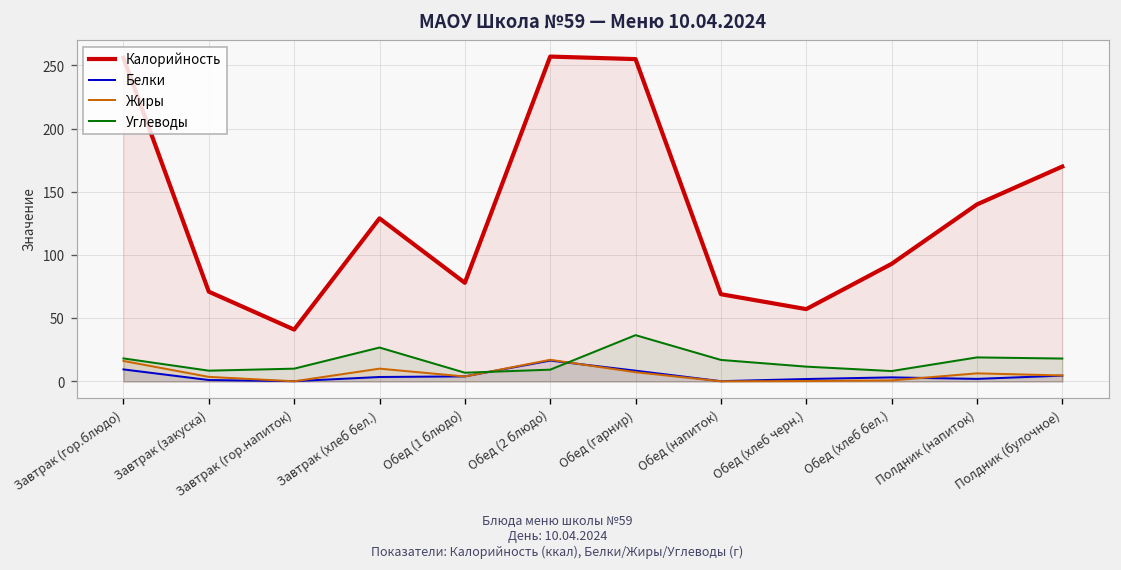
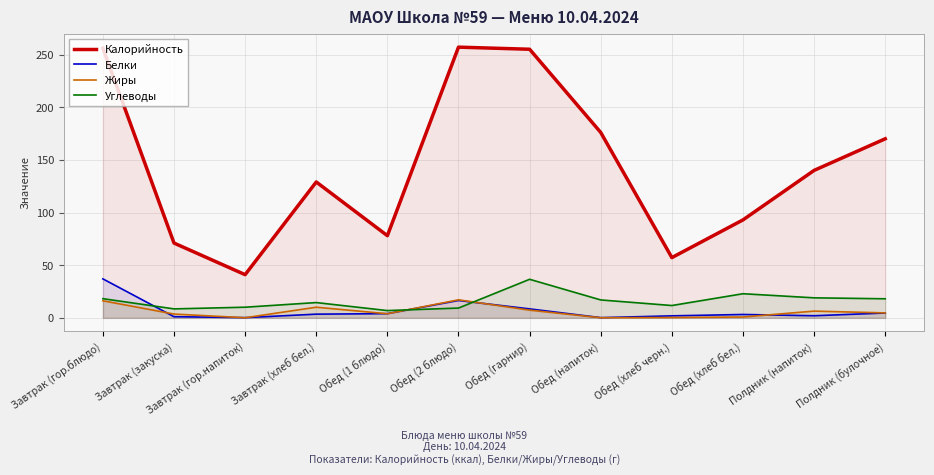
Белки, Завтрак (гор.блюдо): 10 -> 37
Углеводы, Завтрак (хлеб бел.): 27 -> 15
Калорийность, Обед (напиток): 69 -> 176
Углеводы, Обед (хлеб бел.): 8 -> 23
